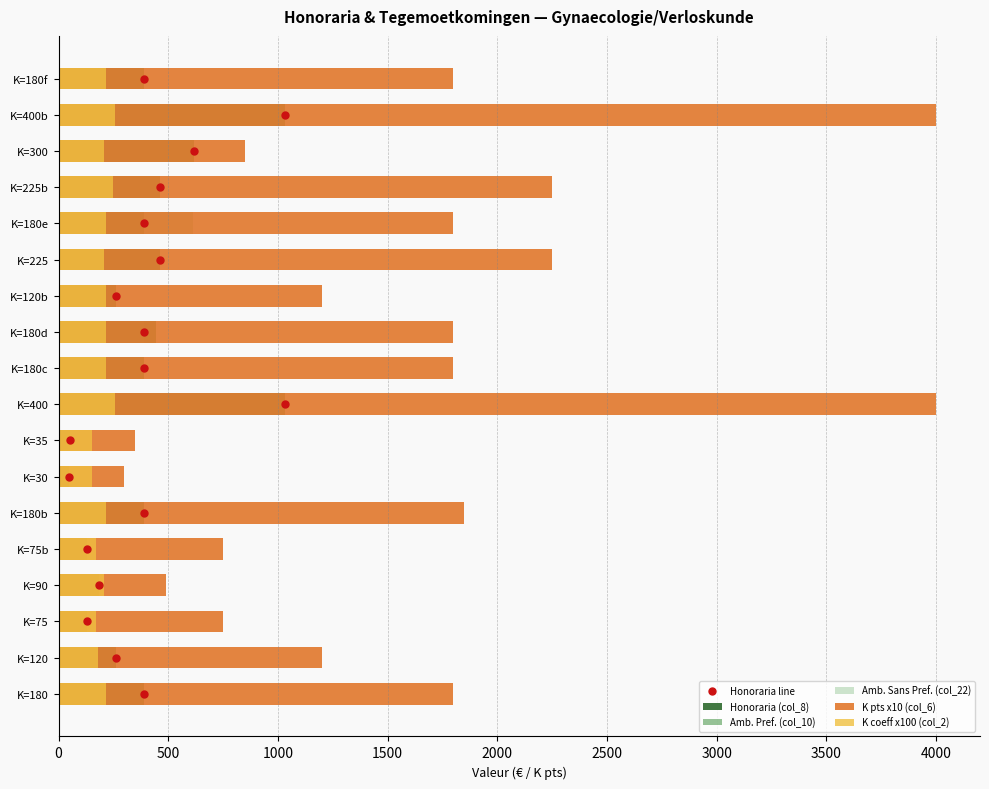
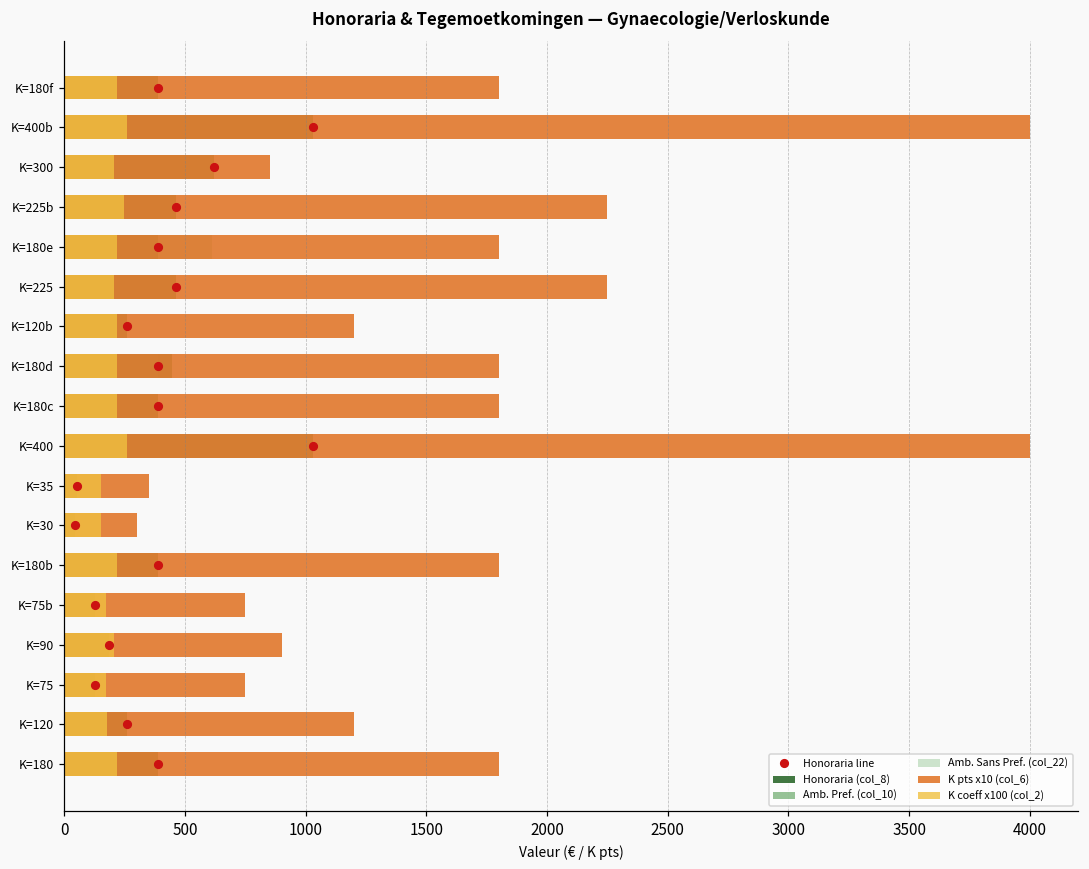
K pts x10 (col_6), K=180b: 1850 -> 1800
K pts x10 (col_6), K=90: 490 -> 900
